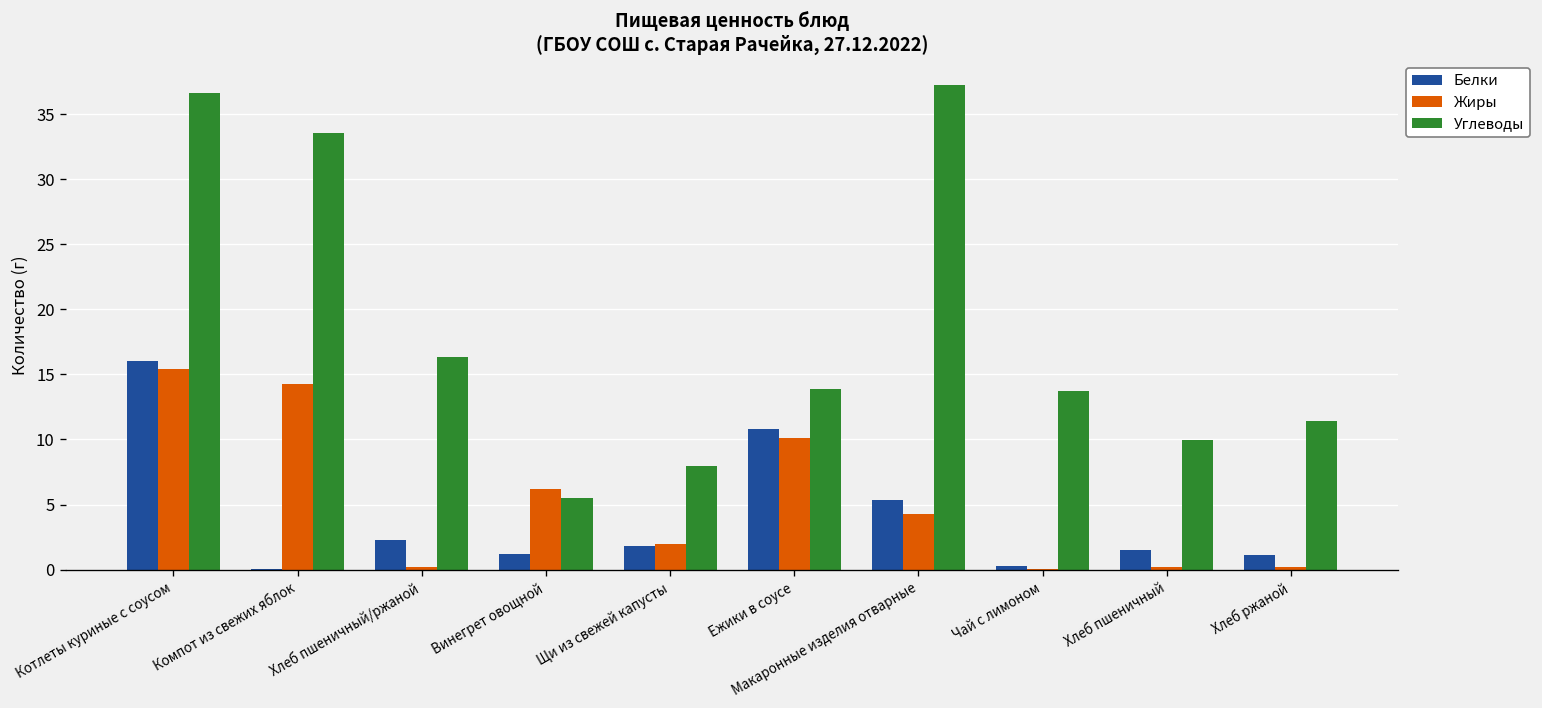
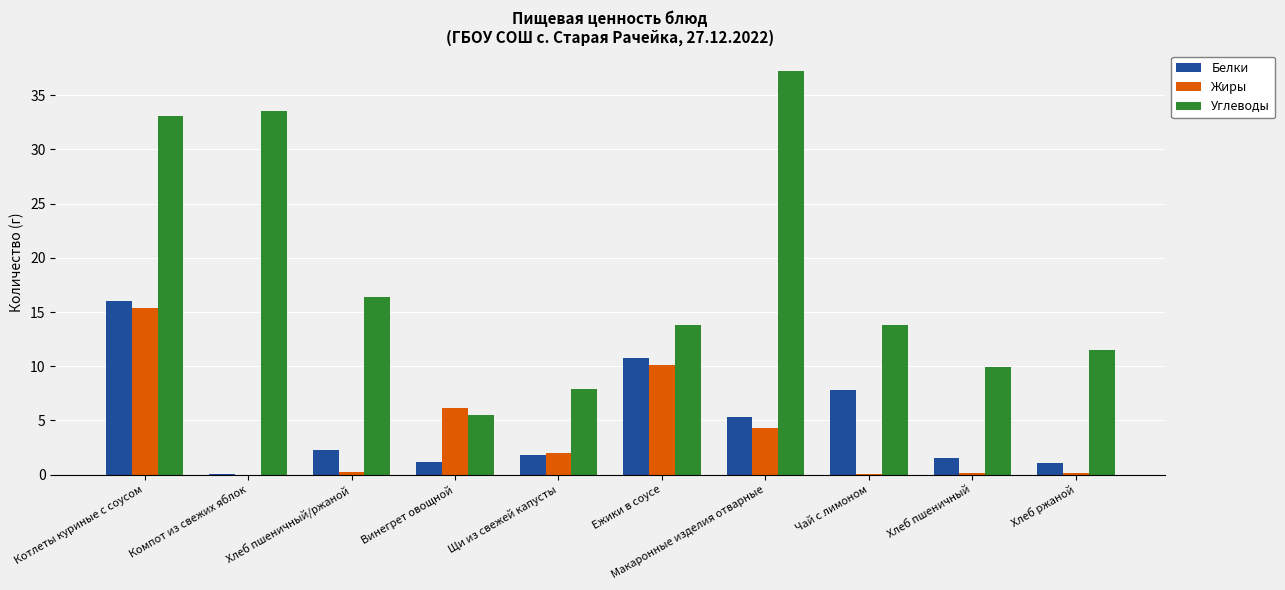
Углеводы, Котлеты куриные с соусом: 36.7 -> 33.1
Жиры, Компот из свежих яблок: 14.3 -> 0.0
Белки, Чай с лимоном: 0.2 -> 7.8
